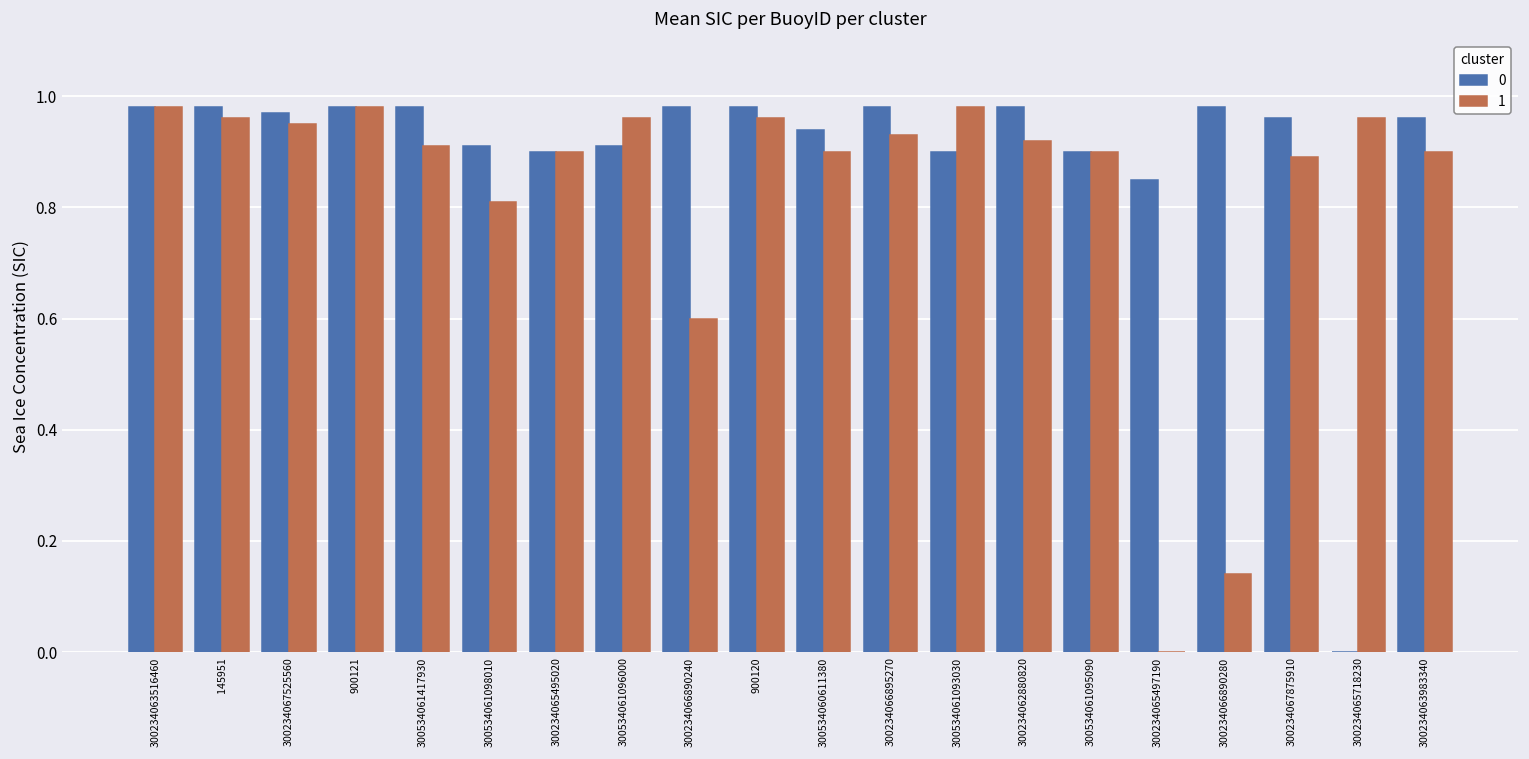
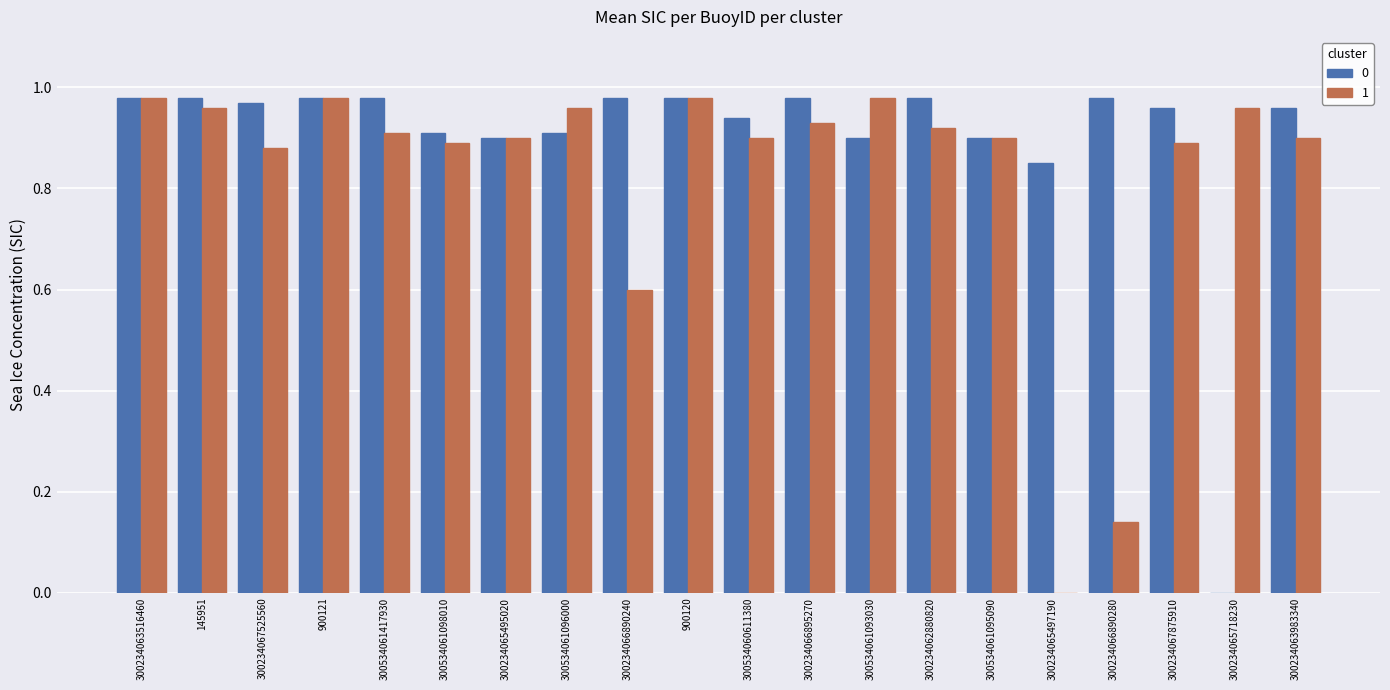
1, 300234067525560: 0.95 -> 0.88
1, 300534061098010: 0.81 -> 0.89
1, 900120: 0.96 -> 0.98
